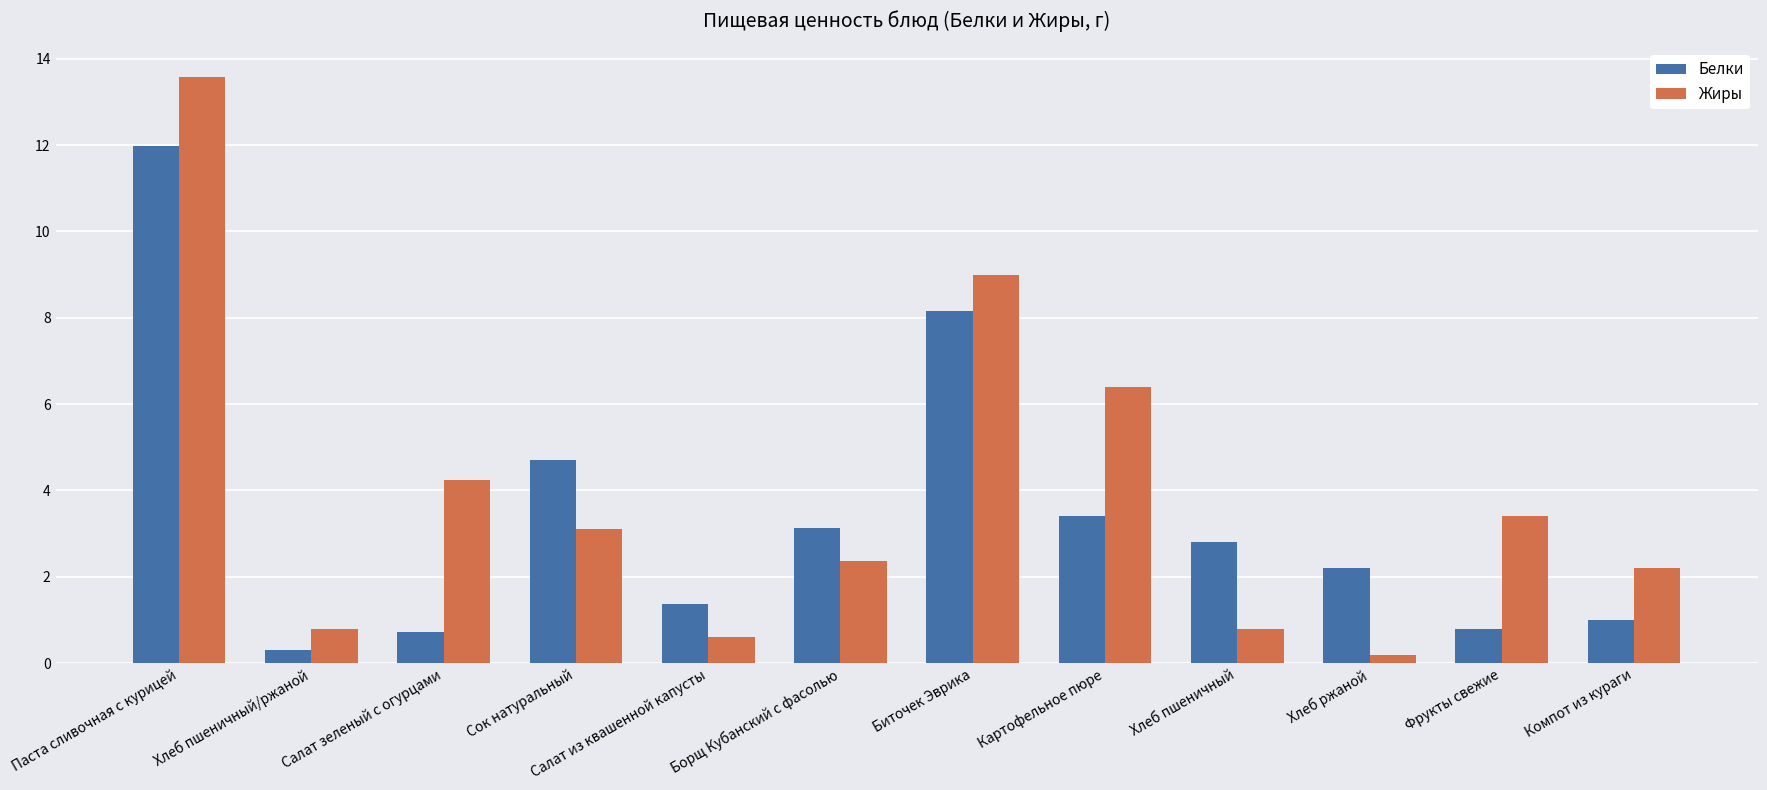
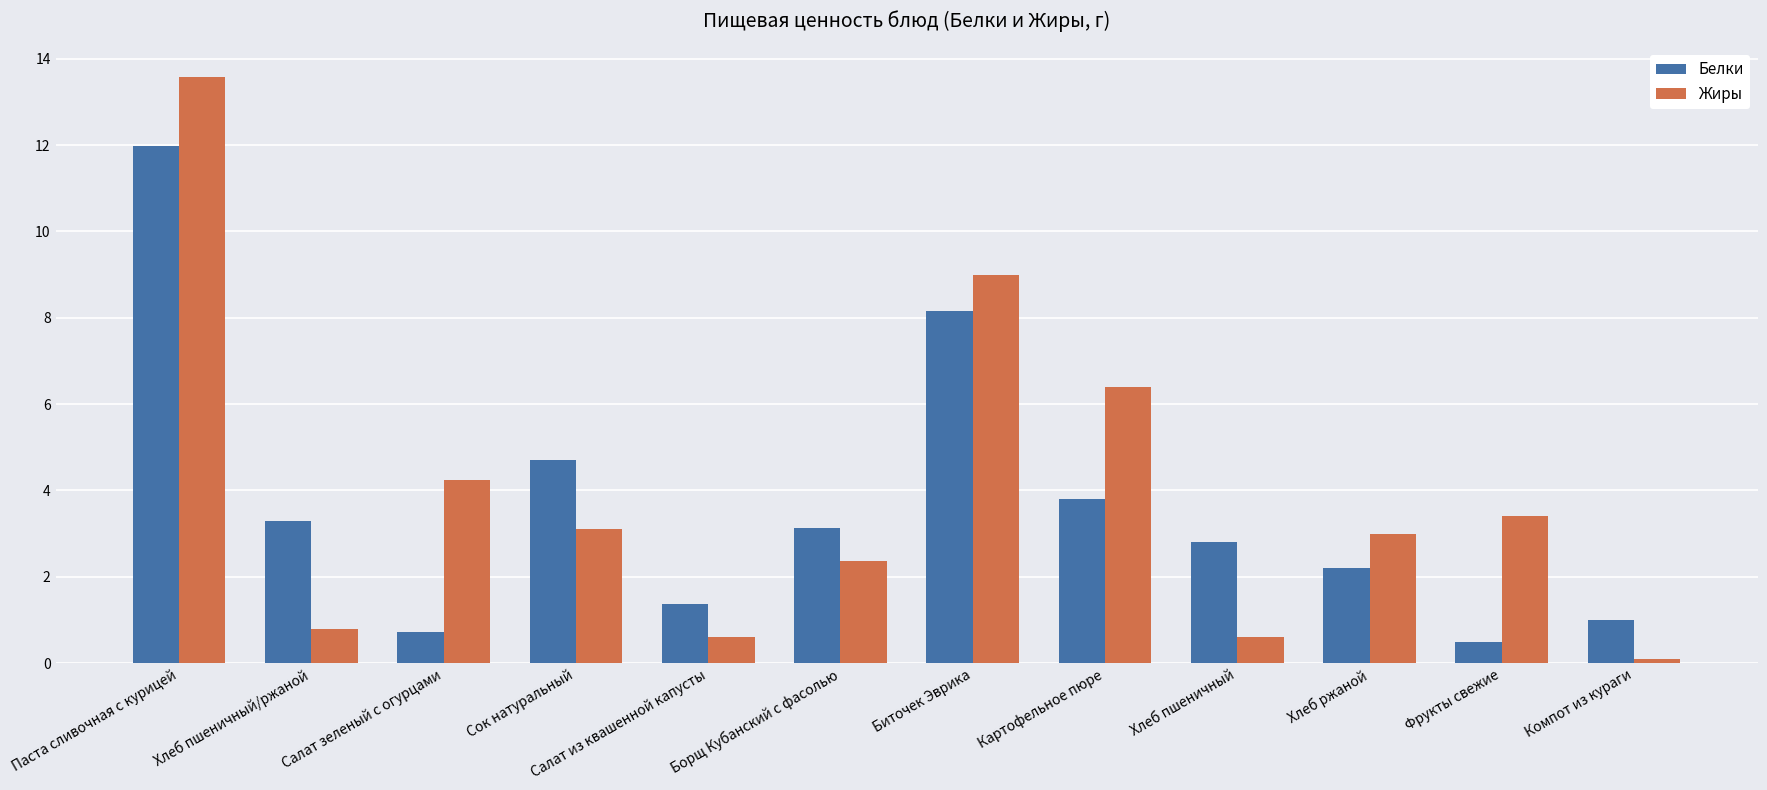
Белки, Хлеб пшеничный/ржаной: 0.3 -> 3.3
Белки, Картофельное пюре: 3.4 -> 3.8
Жиры, Хлеб пшеничный: 0.8 -> 0.6
Жиры, Хлеб ржаной: 0.2 -> 3.0
Белки, Фрукты свежие: 0.8 -> 0.5
Жиры, Компот из кураги: 2.2 -> 0.1
